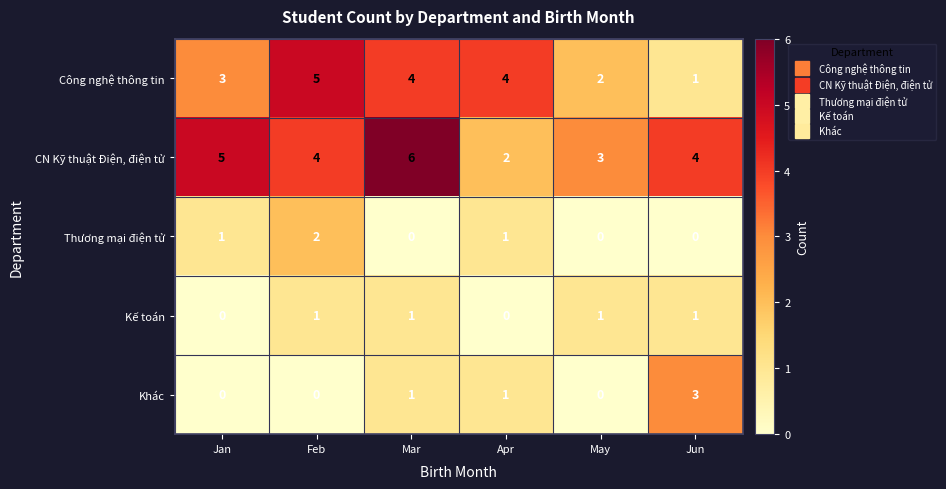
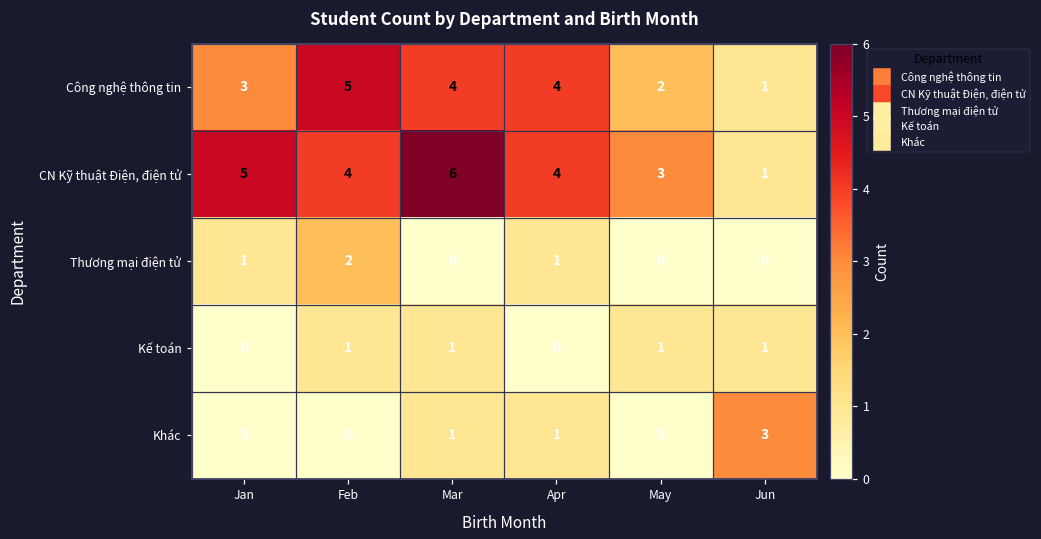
CN Kỹ thuật Điện, điện tử, Apr: 2 -> 4
CN Kỹ thuật Điện, điện tử, Jun: 4 -> 1
